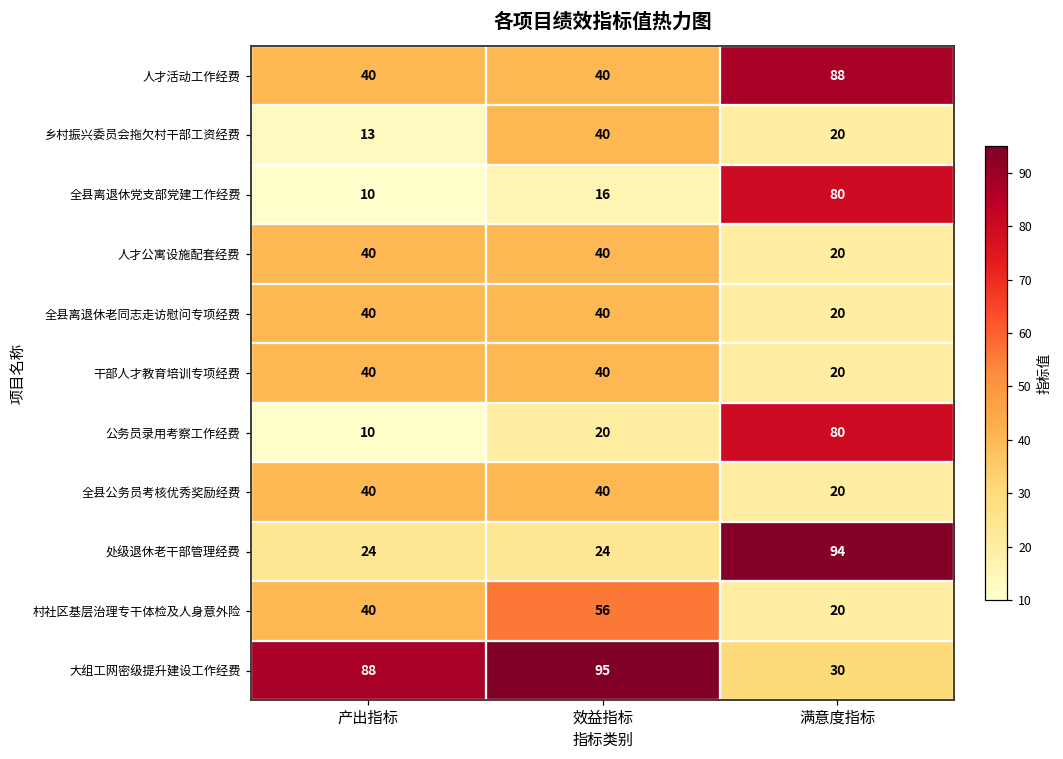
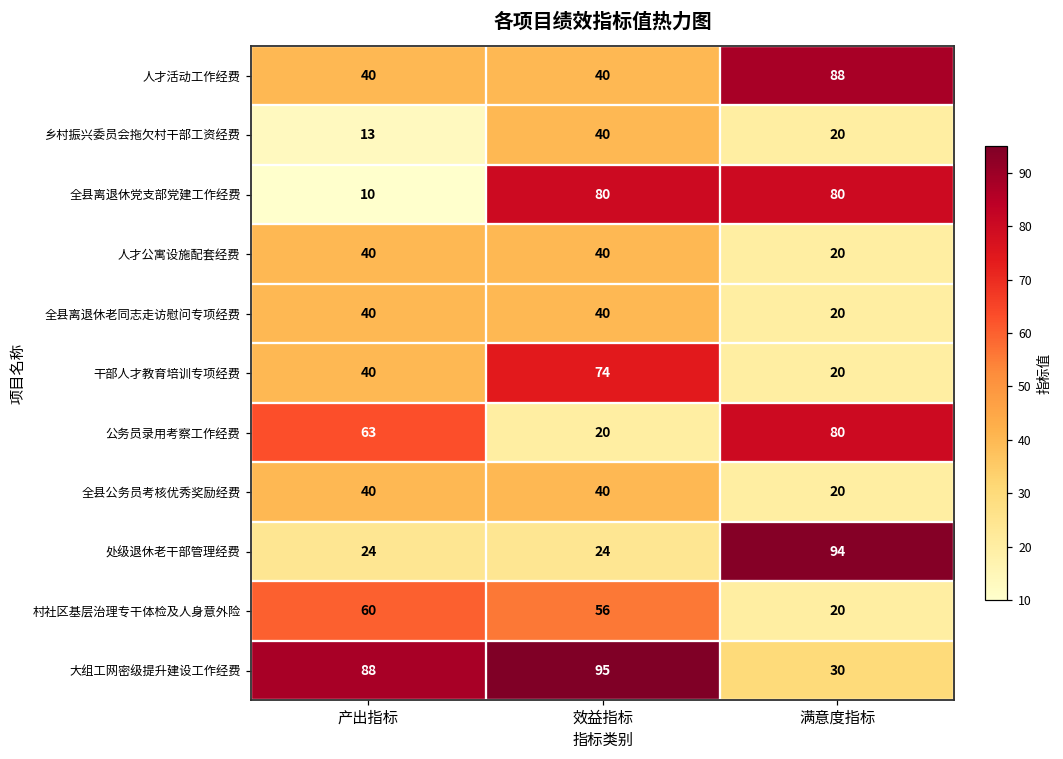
全县离退休党支部党建工作经费, 效益指标: 16 -> 80
干部人才教育培训专项经费, 效益指标: 40 -> 74
公务员录用考察工作经费, 产出指标: 10 -> 63
村社区基层治理专干体检及人身意外险, 产出指标: 40 -> 60
